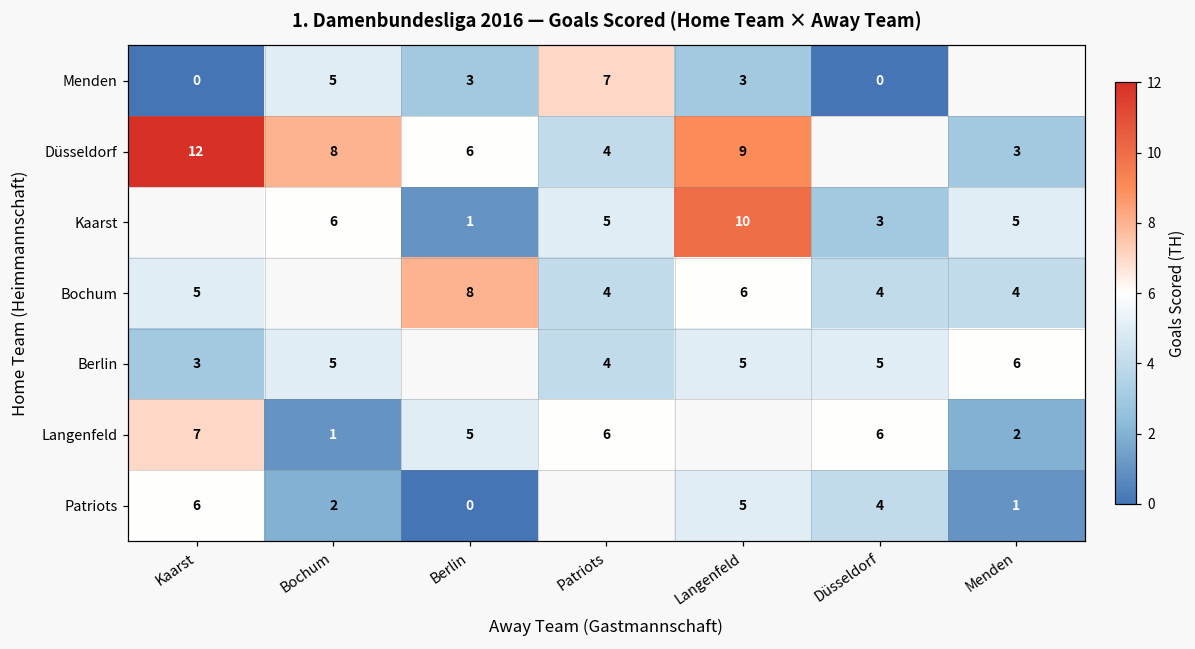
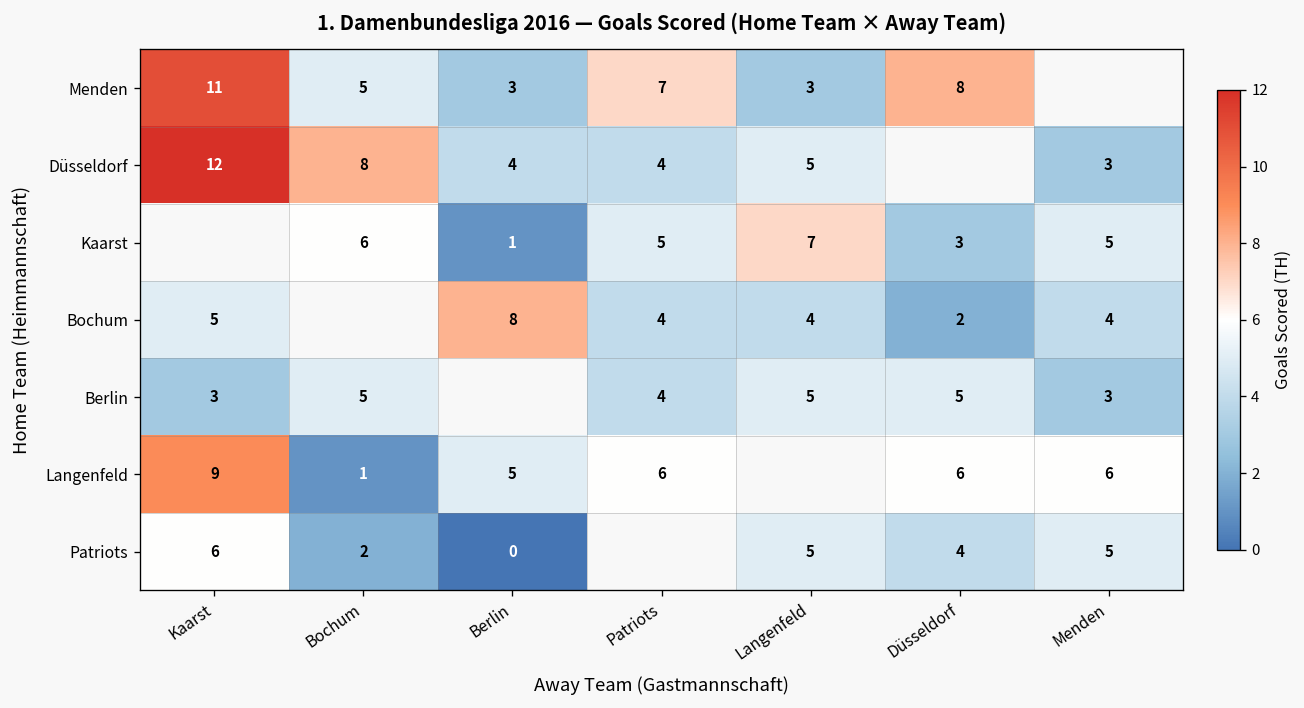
Menden, Kaarst: 0 -> 11
Menden, Düsseldorf: 0 -> 8
Düsseldorf, Berlin: 6 -> 4
Düsseldorf, Langenfeld: 9 -> 5
Kaarst, Langenfeld: 10 -> 7
Bochum, Langenfeld: 6 -> 4
Bochum, Düsseldorf: 4 -> 2
Berlin, Menden: 6 -> 3
Langenfeld, Kaarst: 7 -> 9
Langenfeld, Menden: 2 -> 6
Patriots, Menden: 1 -> 5
